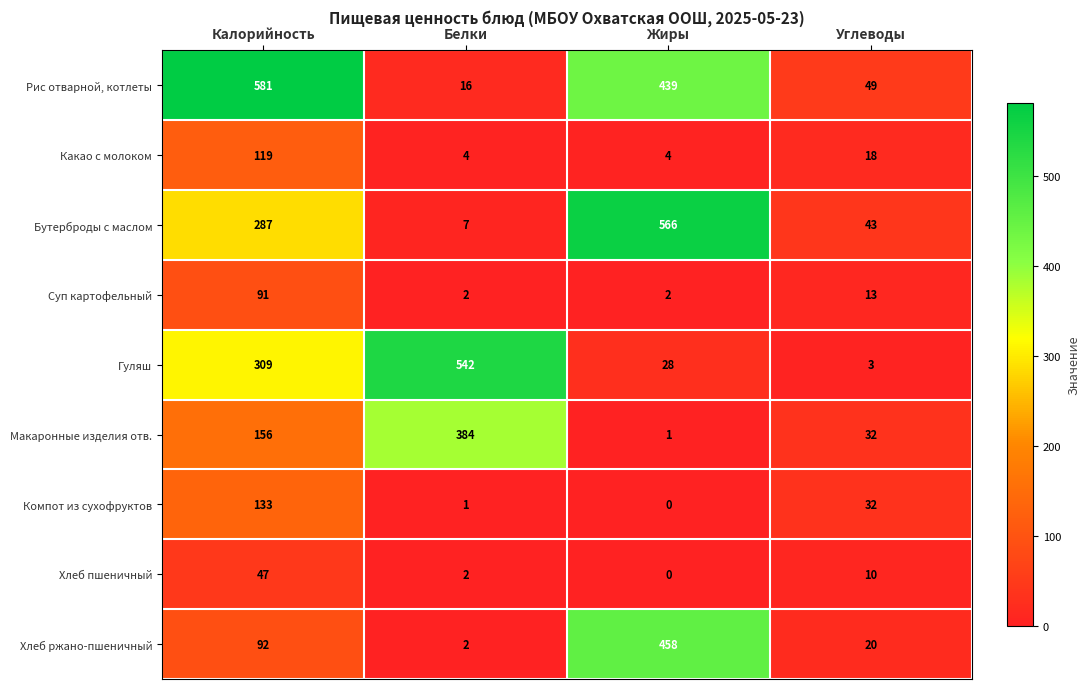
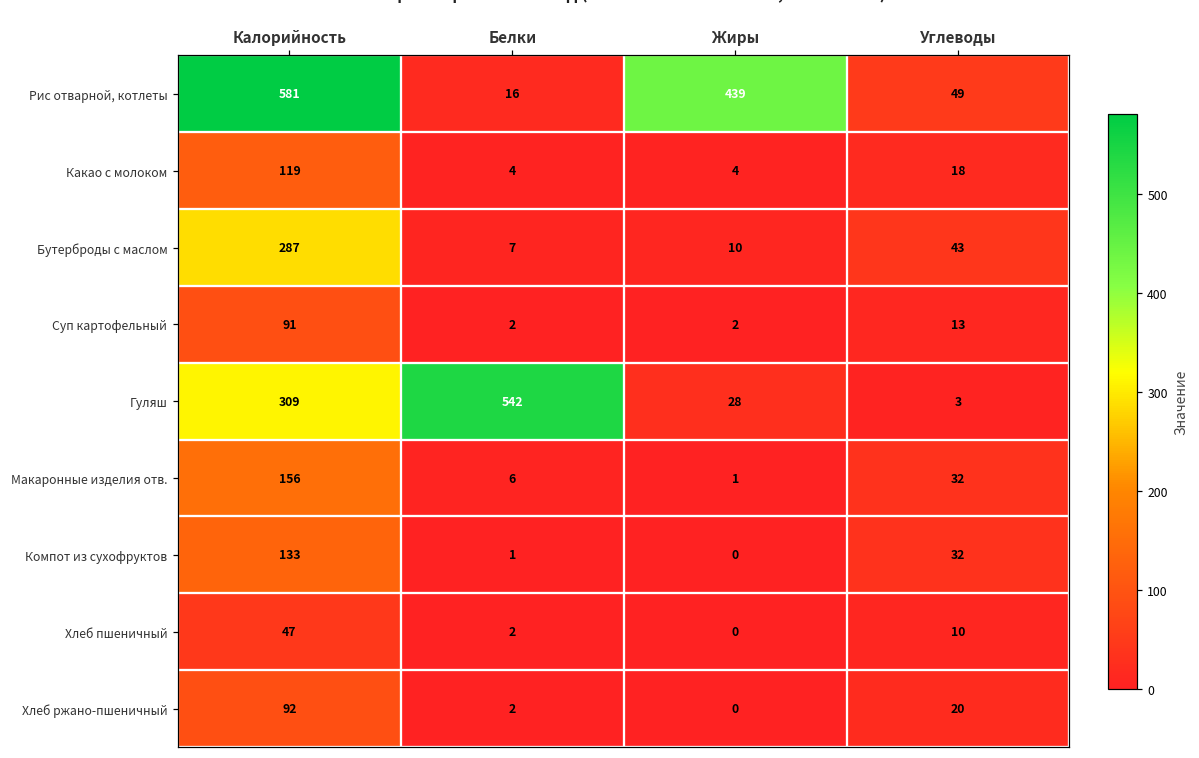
Бутерброды с маслом, Жиры: 566 -> 10
Макаронные изделия отв., Белки: 384 -> 6
Хлеб ржано-пшеничный, Жиры: 458 -> 0
